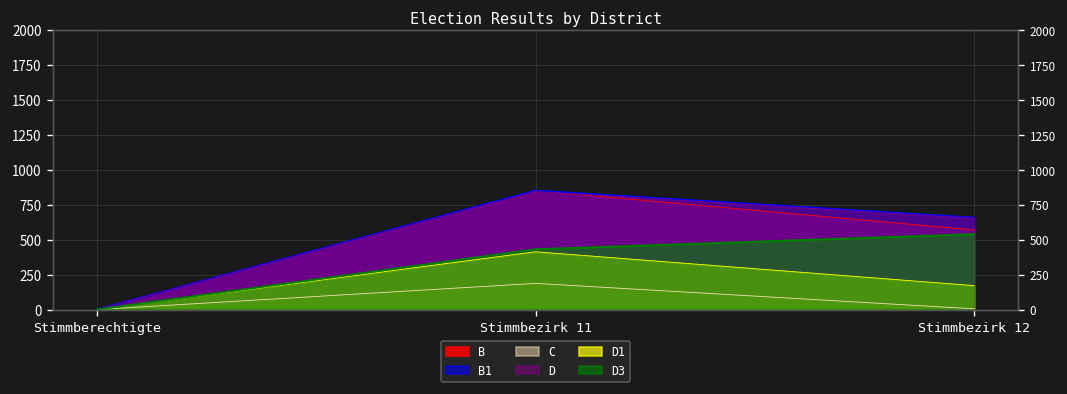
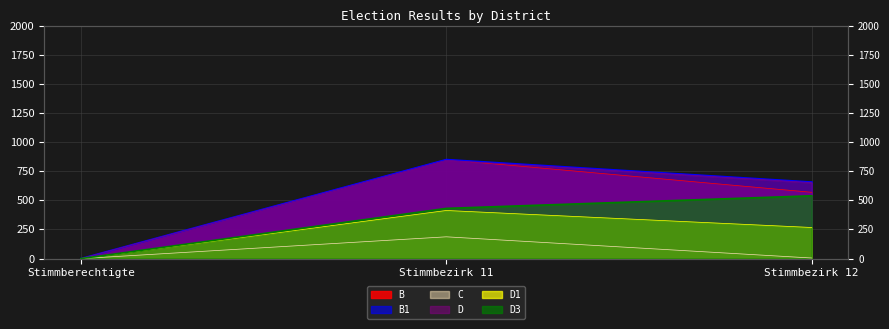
D1, Stimmbezirk 12: 170 -> 270
